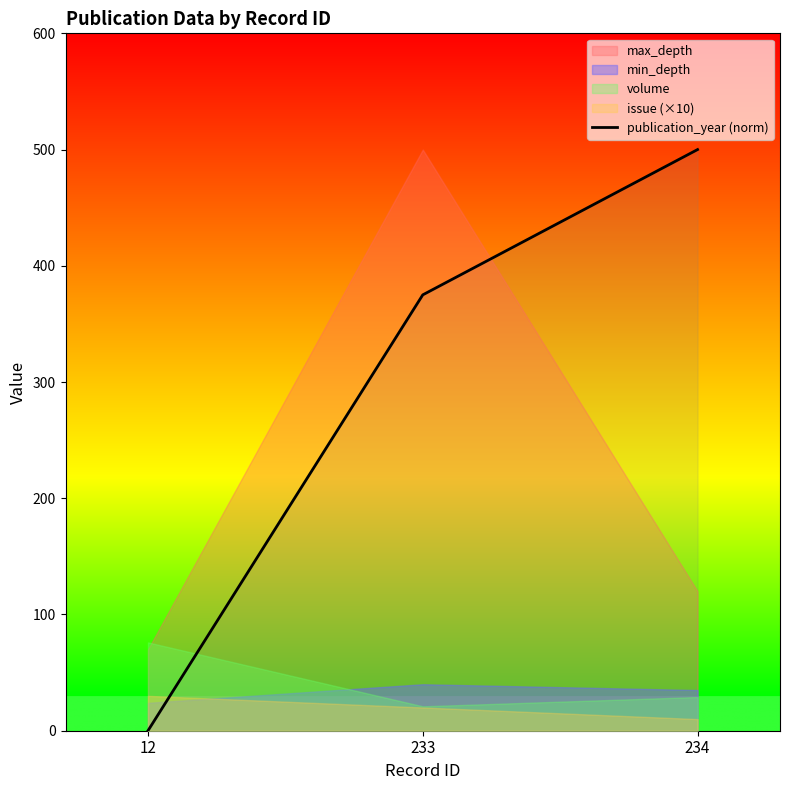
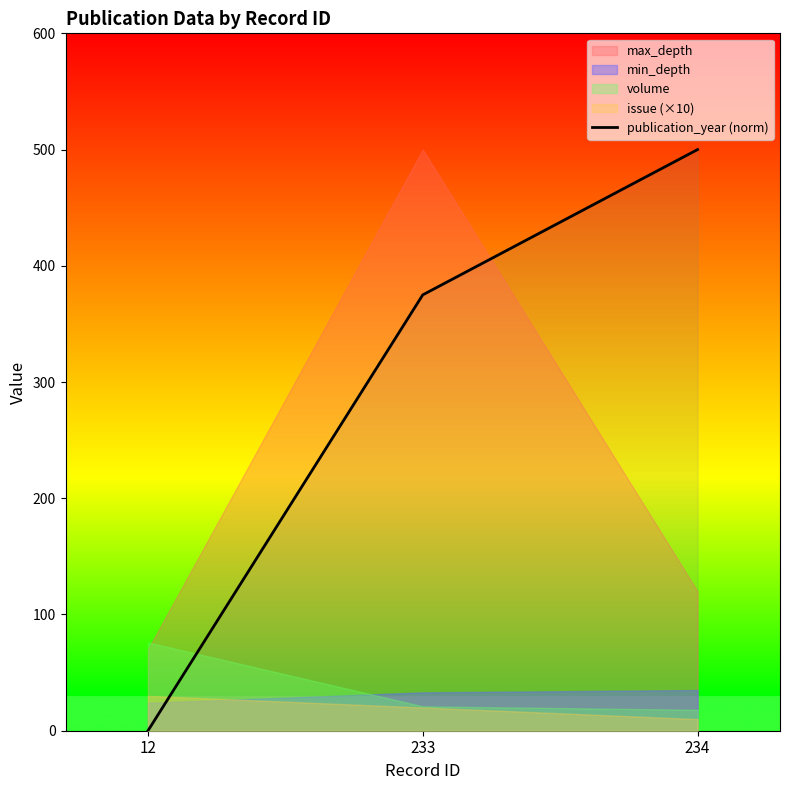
min_depth, 233: 40 -> 33
volume, 234: 29 -> 18
